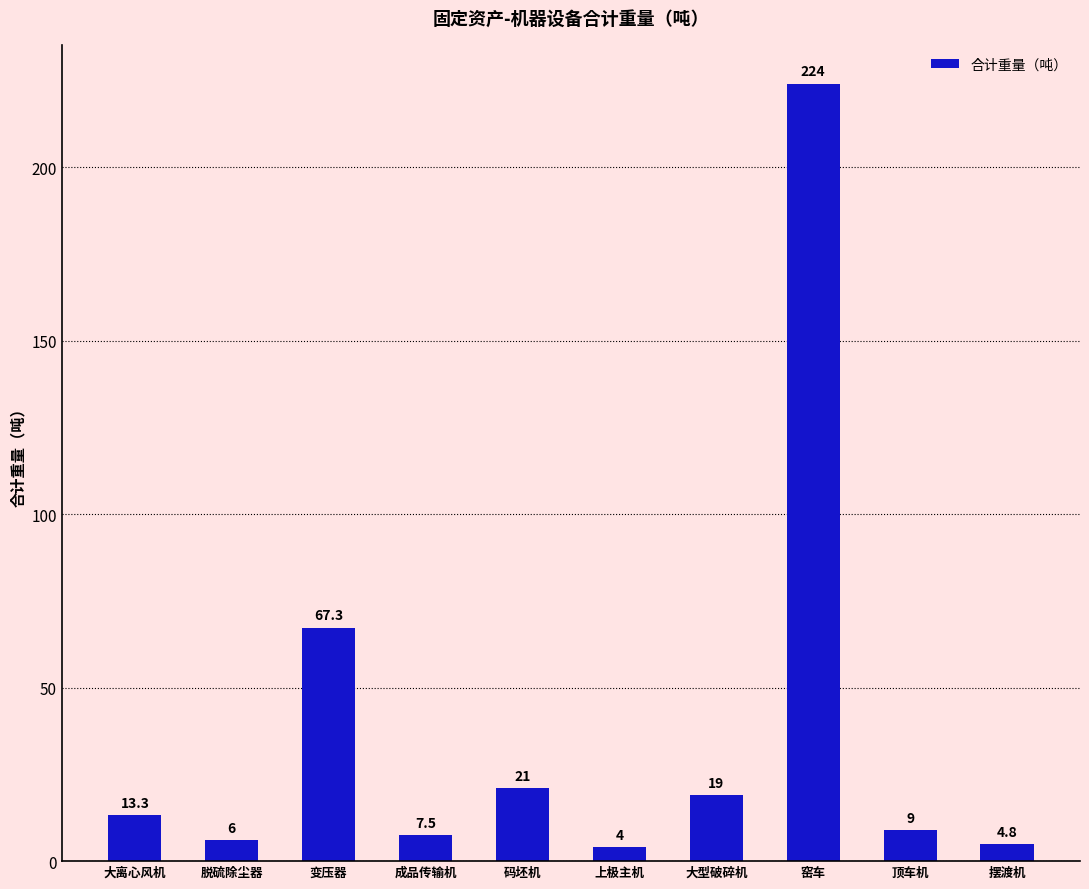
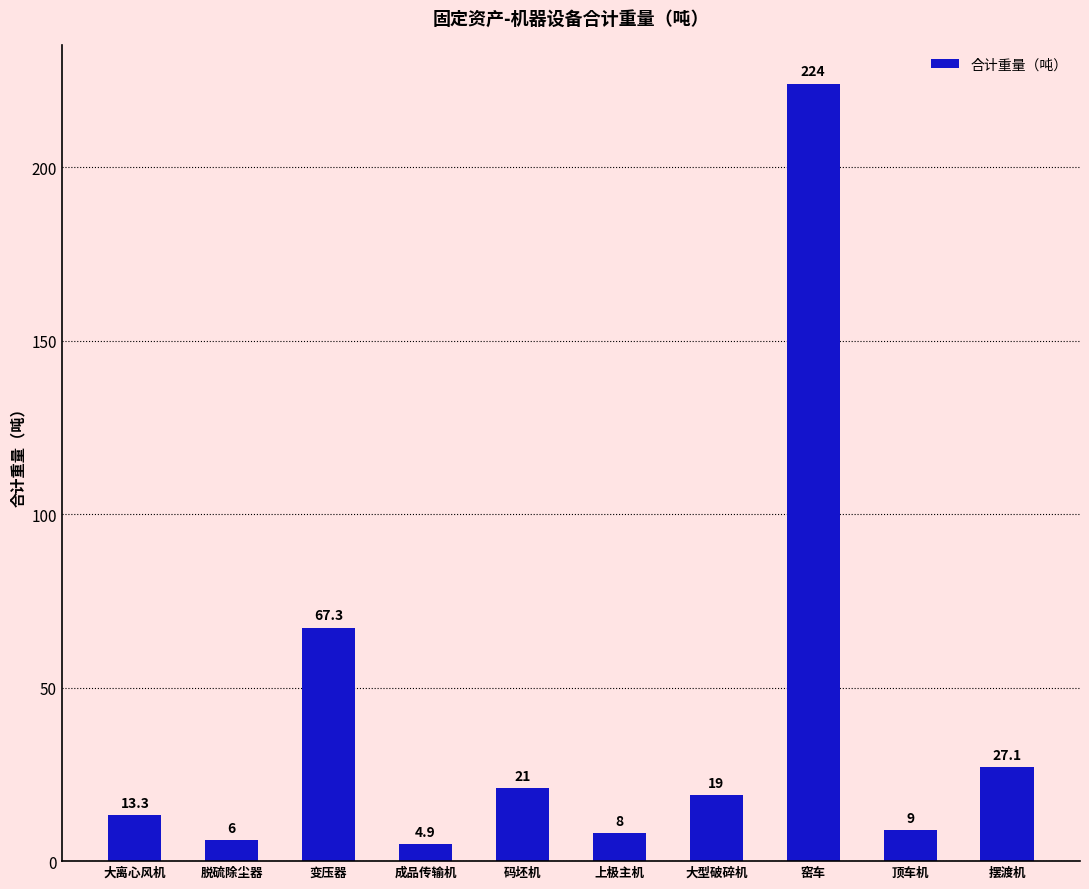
成品传输机: 7.5 -> 4.9
上极主机: 4 -> 8
摆渡机: 4.8 -> 27.1
